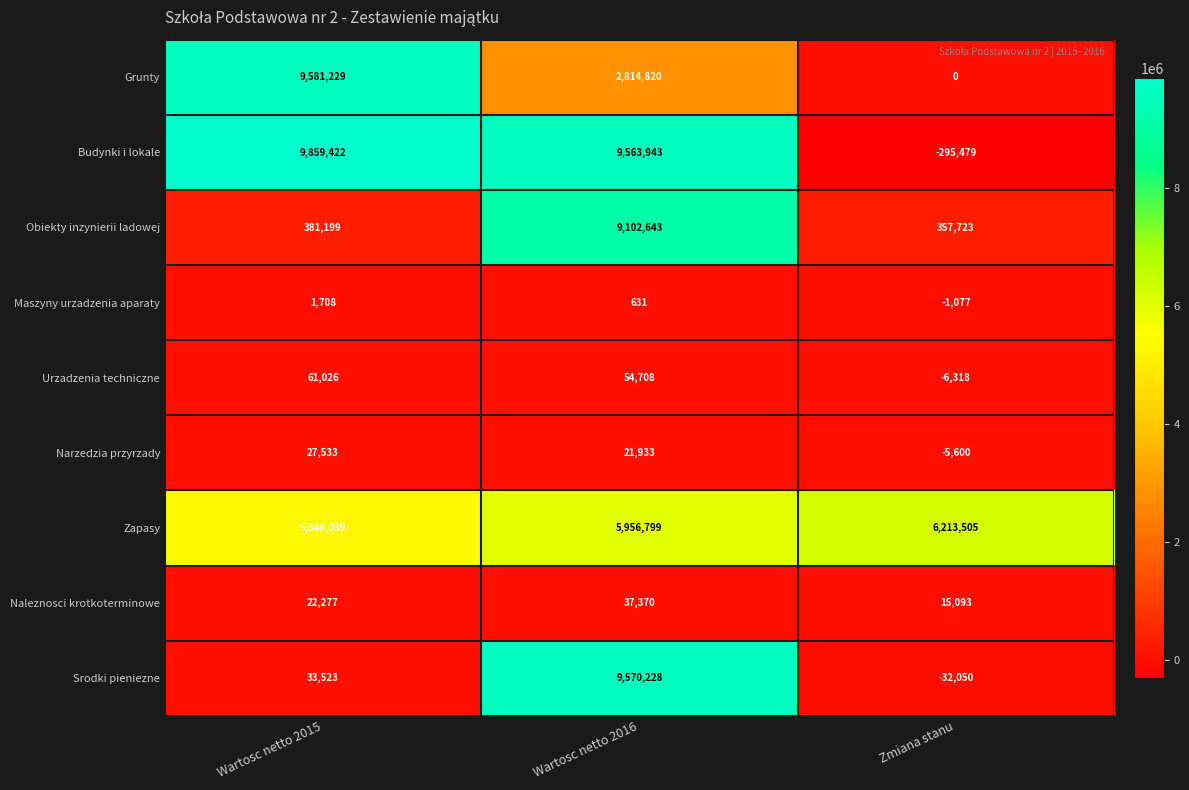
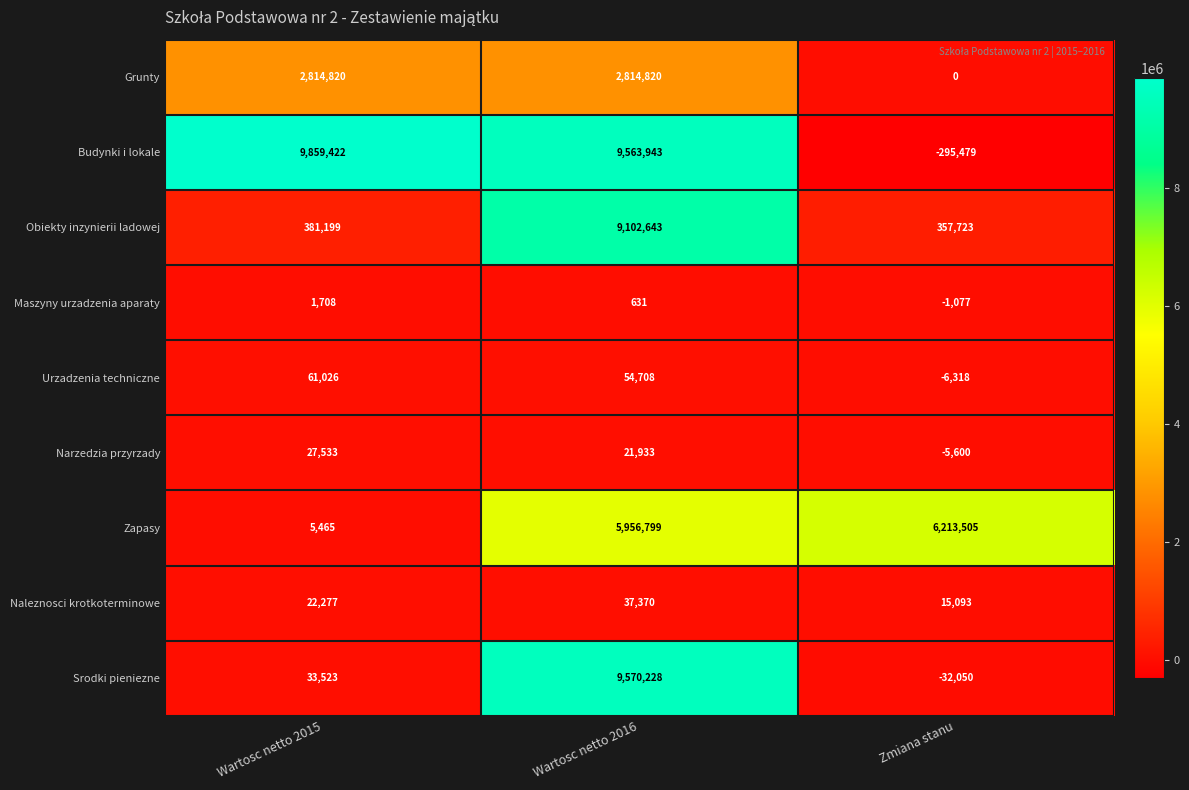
Grunty, Wartosc netto 2015: 9,581,229 -> 2,814,820
Zapasy, Wartosc netto 2015: 5,348,039 -> 5,465
